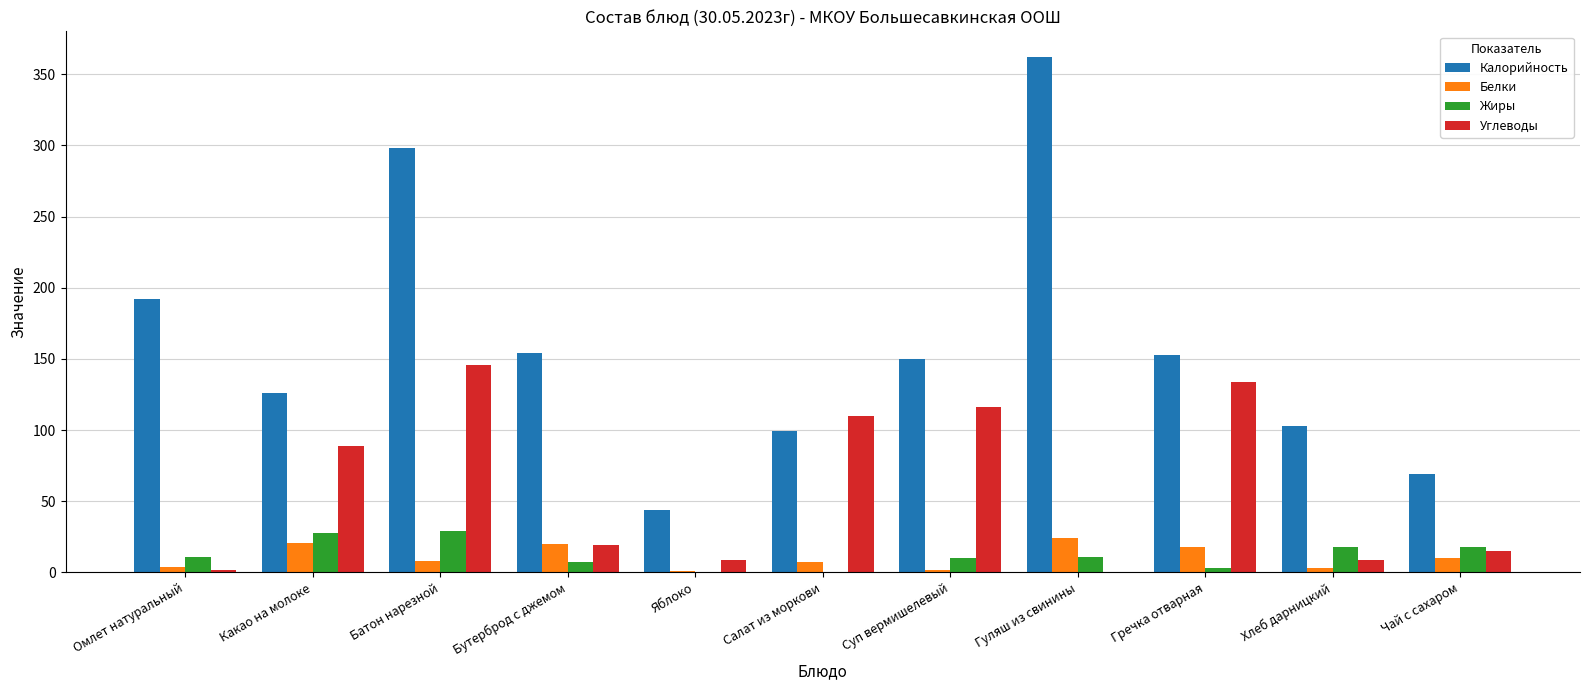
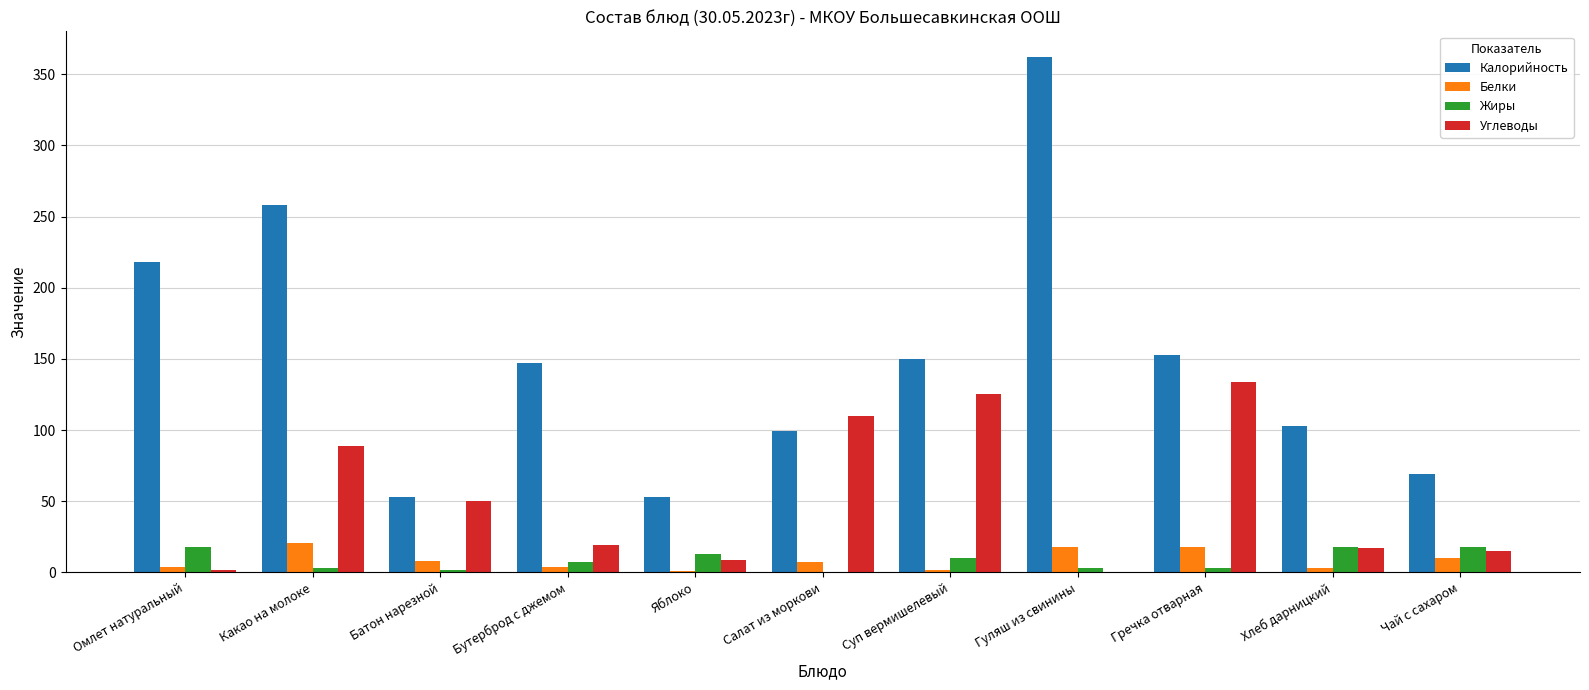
Калорийность, Омлет натуральный: 192 -> 218
Жиры, Омлет натуральный: 11 -> 18
Калорийность, Какао на молоке: 126 -> 258
Жиры, Какао на молоке: 28 -> 3
Калорийность, Батон нарезной: 298 -> 53
Жиры, Батон нарезной: 29 -> 2
Углеводы, Батон нарезной: 146 -> 50
Калорийность, Бутерброд с джемом: 154 -> 147
Белки, Бутерброд с джемом: 20 -> 4
Калорийность, Яблоко: 44 -> 53
Жиры, Яблоко: 0 -> 13
Углеводы, Суп вермишелевый: 116 -> 125
Белки, Гуляш из свинины: 24 -> 18
Жиры, Гуляш из свинины: 11 -> 3
Углеводы, Хлеб дарницкий: 9 -> 17
